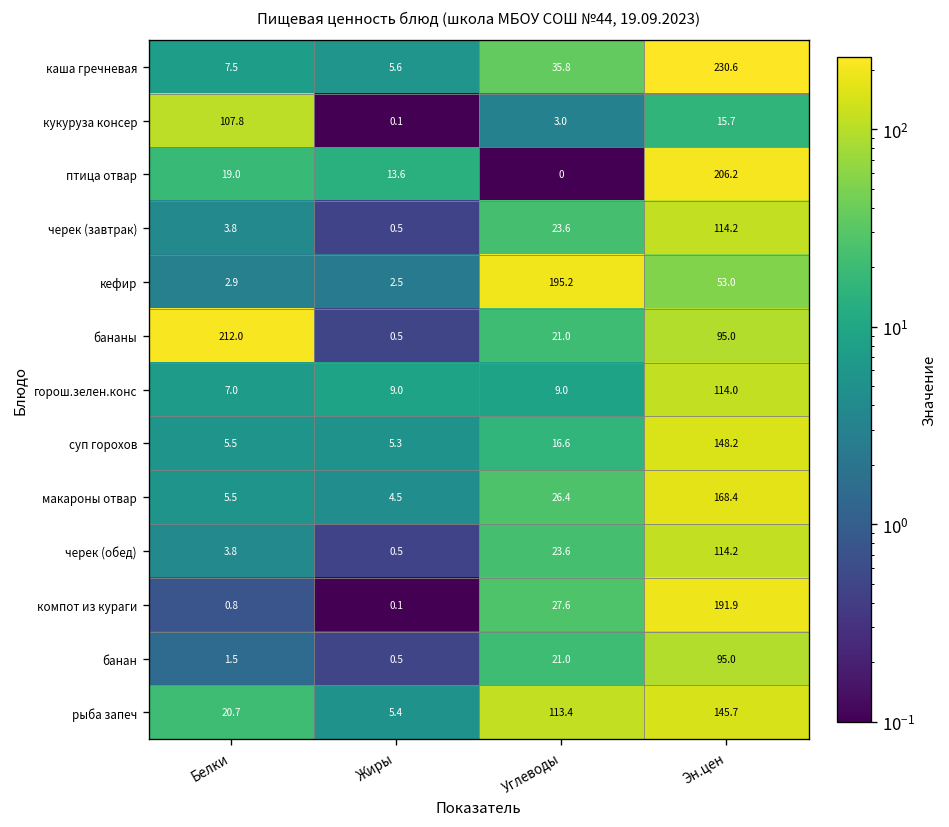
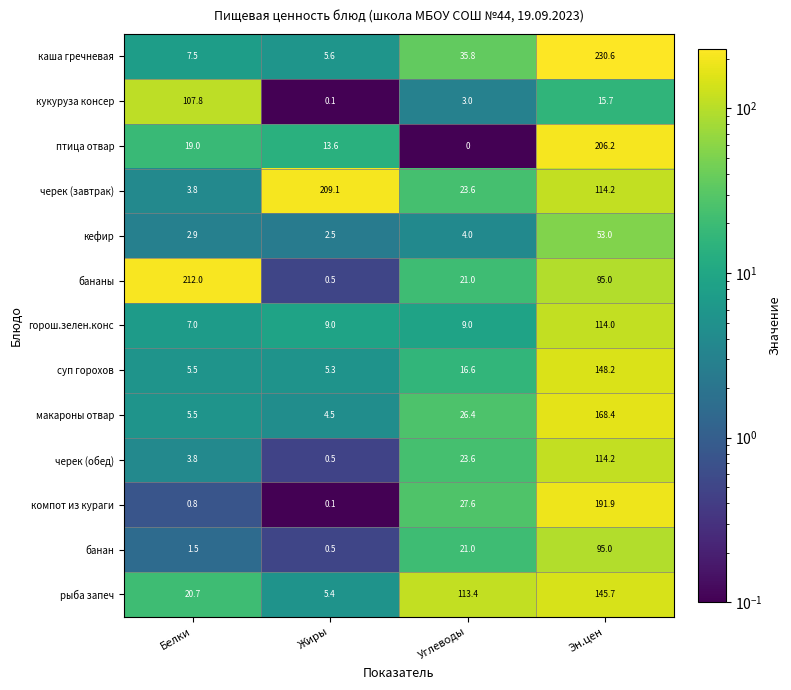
черек (завтрак), Жиры: 0.5 -> 209.1
кефир, Углеводы: 195.2 -> 4.0
